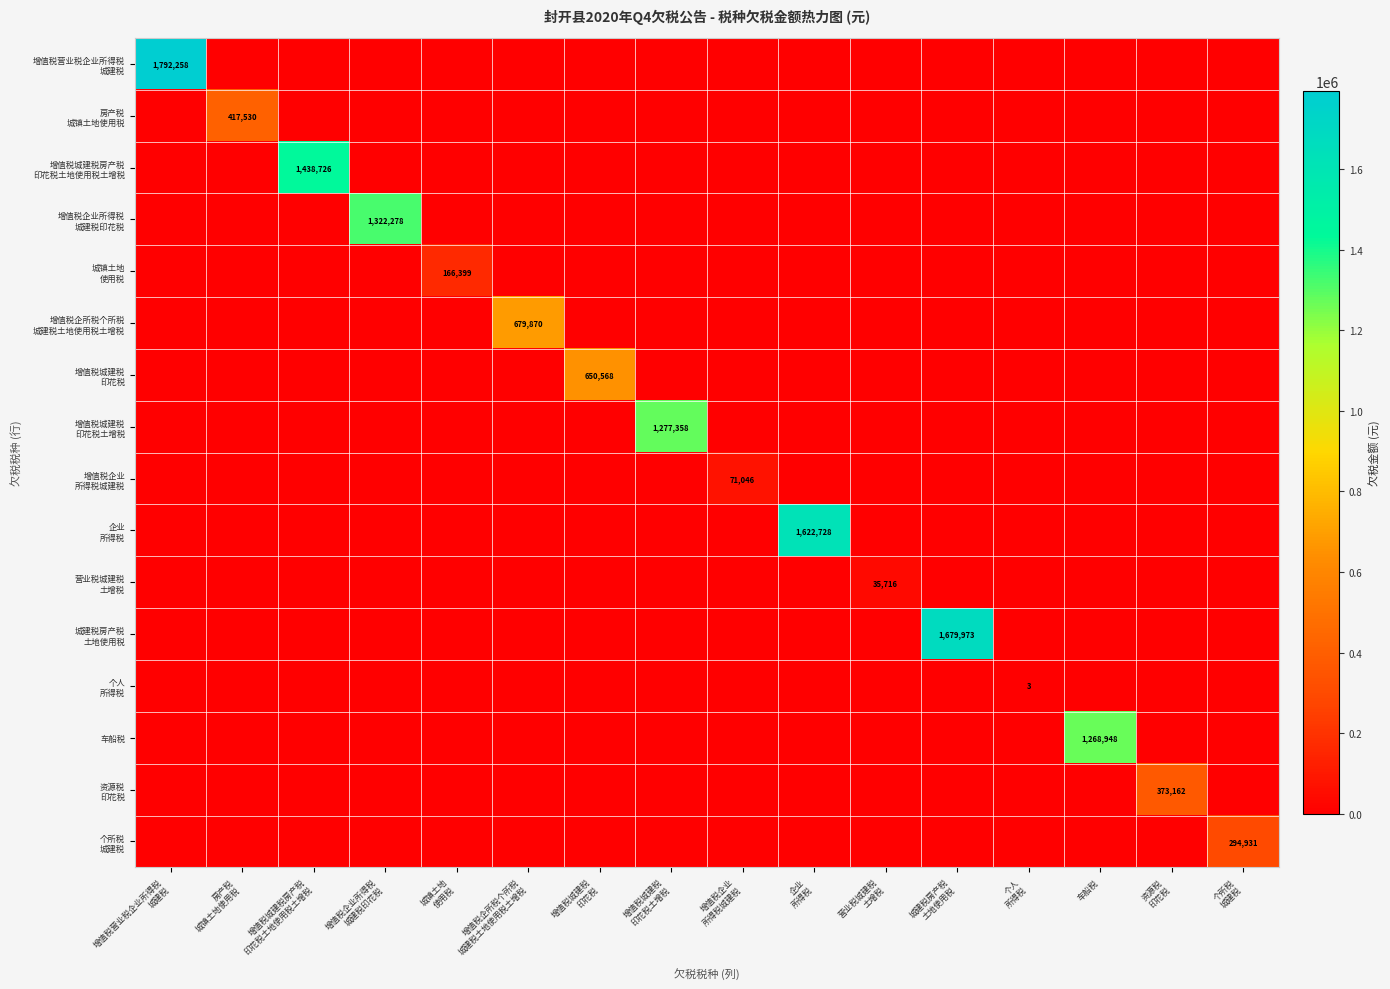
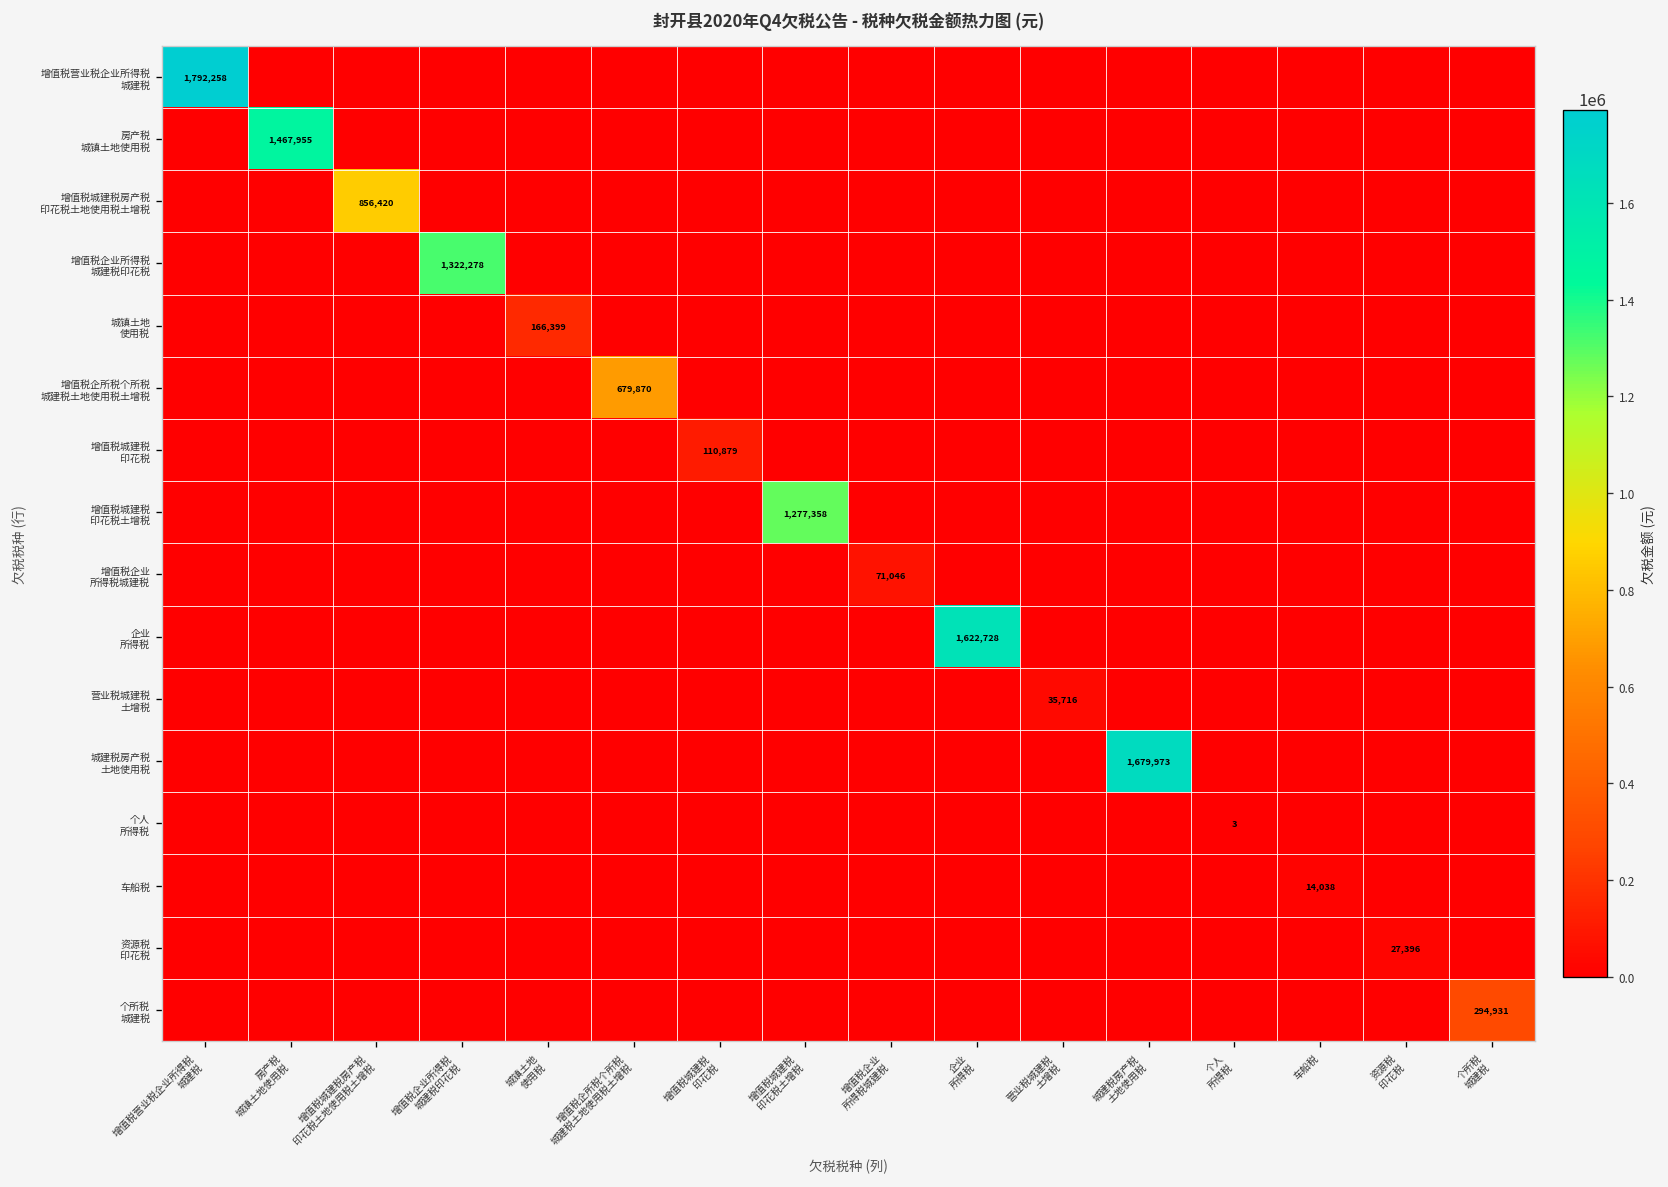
房产税 城镇土地使用税, 房产税 城镇土地使用税: 417,530 -> 1,467,955
增值税城建税房产税 印花税土地使用税土增税, 增值税城建税房产税 印花税土地使用税土增税: 1,438,726 -> 856,420
增值税城建税 印花税, 增值税城建税 印花税: 650,568 -> 110,879
车船税, 车船税: 1,268,948 -> 14,038
资源税 印花税, 资源税 印花税: 373,162 -> 27,396
